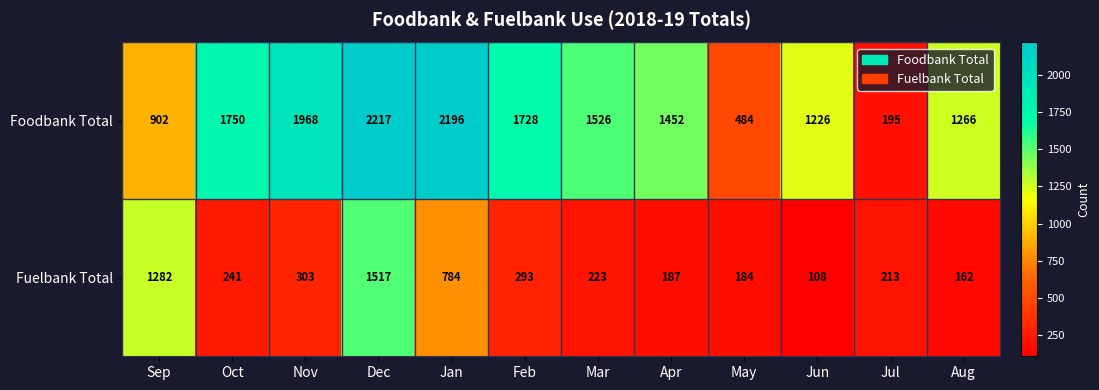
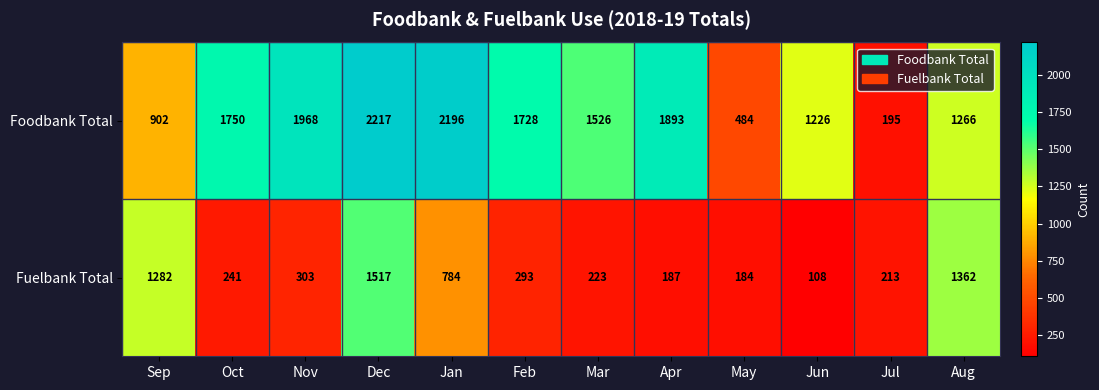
Foodbank Total, Apr: 1452 -> 1893
Fuelbank Total, Aug: 162 -> 1362
